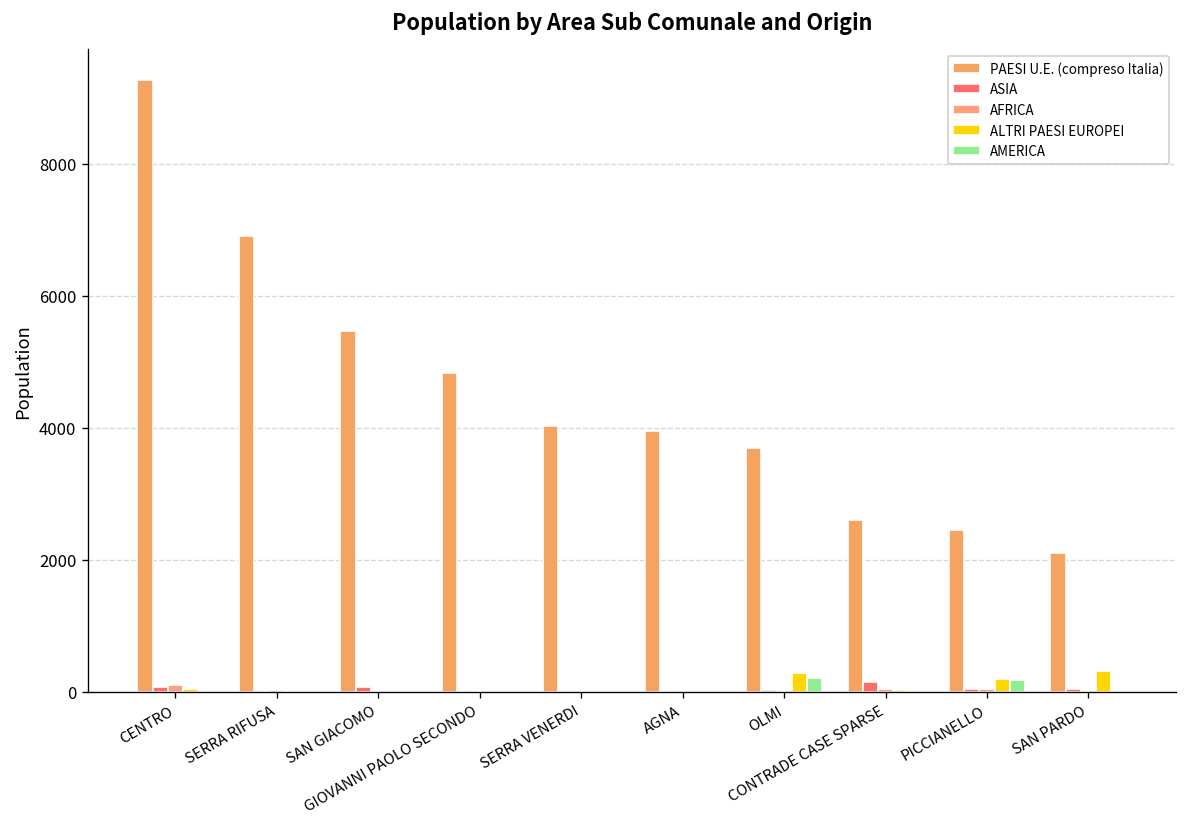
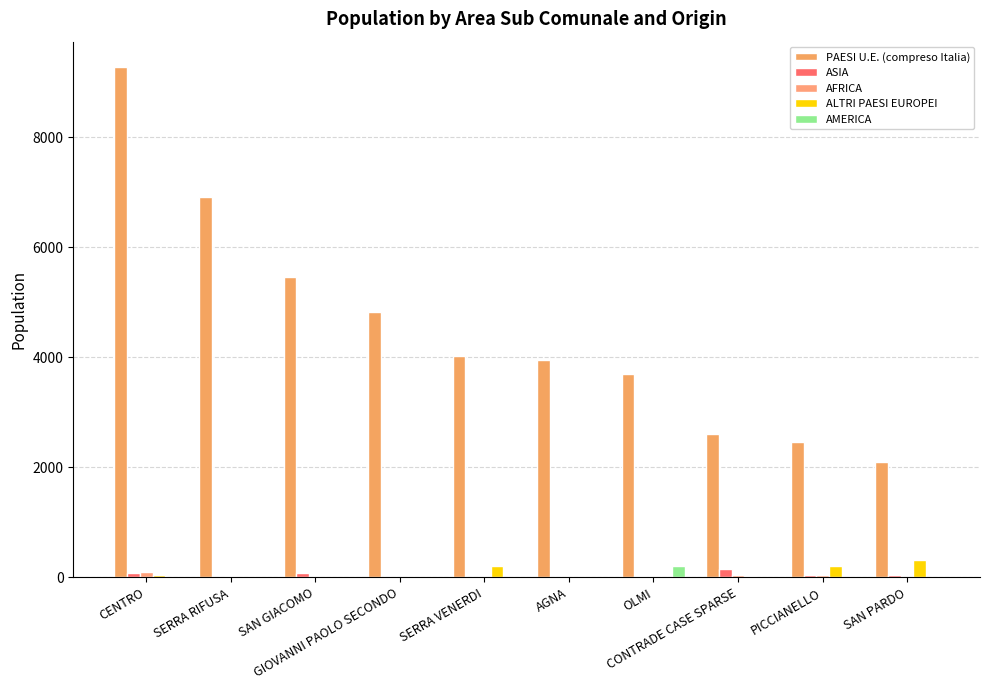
ALTRI PAESI EUROPEI, SERRA VENERDI: 0 -> 200
ALTRI PAESI EUROPEI, OLMI: 300 -> 0
AMERICA, PICCIANELLO: 200 -> 0
